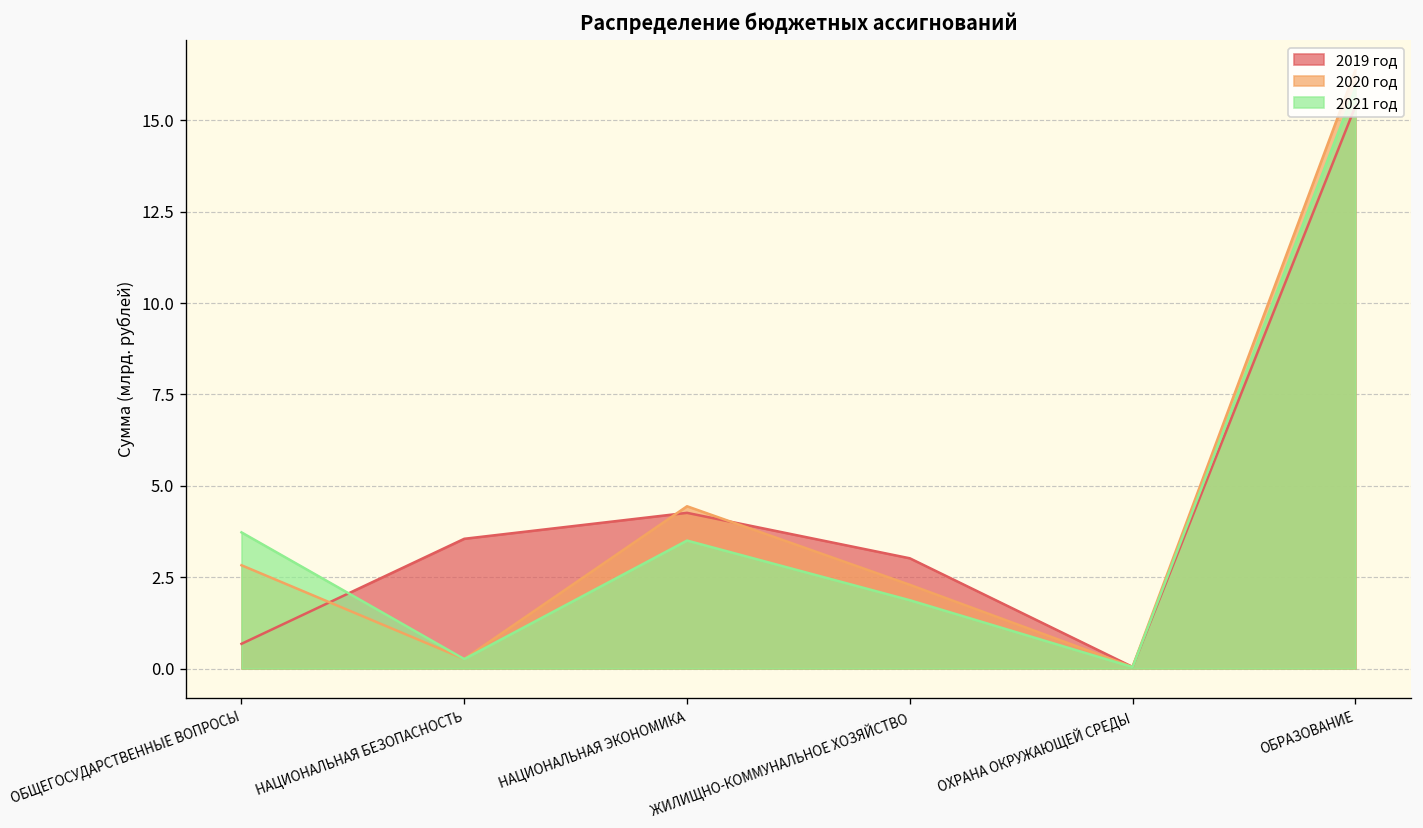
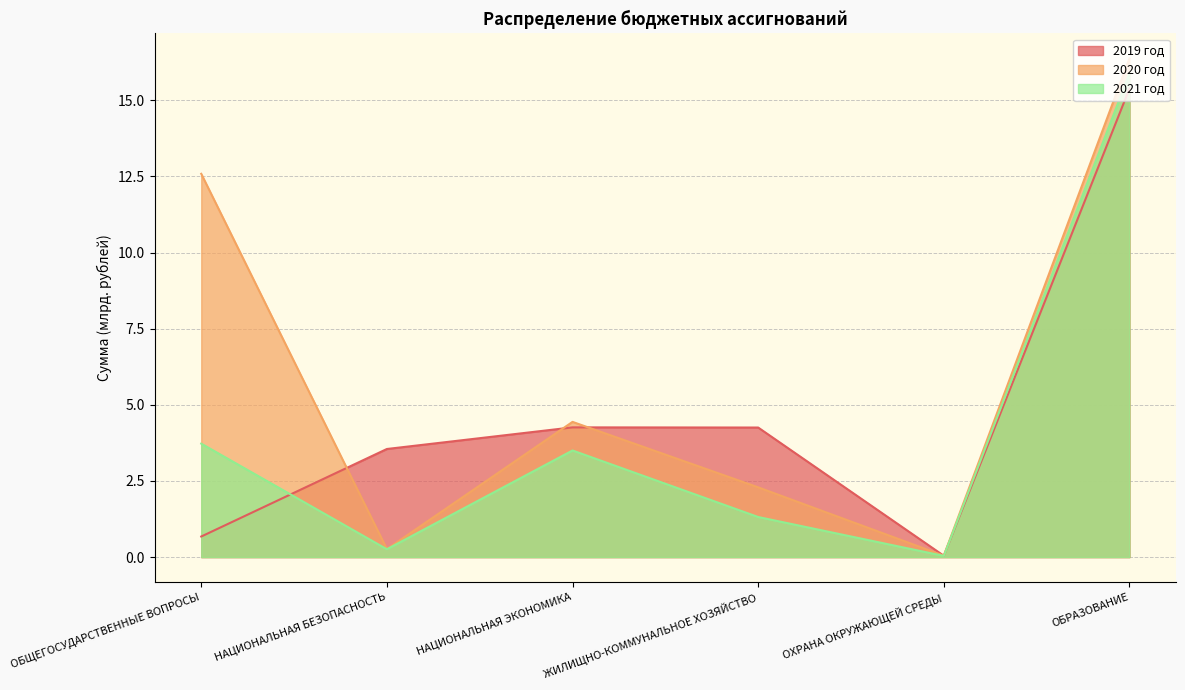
2020 год, ОБЩЕГОСУДАРСТВЕННЫЕ ВОПРОСЫ: 2.8 -> 12.6
2019 год, ЖИЛИЩНО-КОММУНАЛЬНОЕ ХОЗЯЙСТВО: 3.0 -> 4.3
2021 год, ЖИЛИЩНО-КОММУНАЛЬНОЕ ХОЗЯЙСТВО: 1.9 -> 1.3
